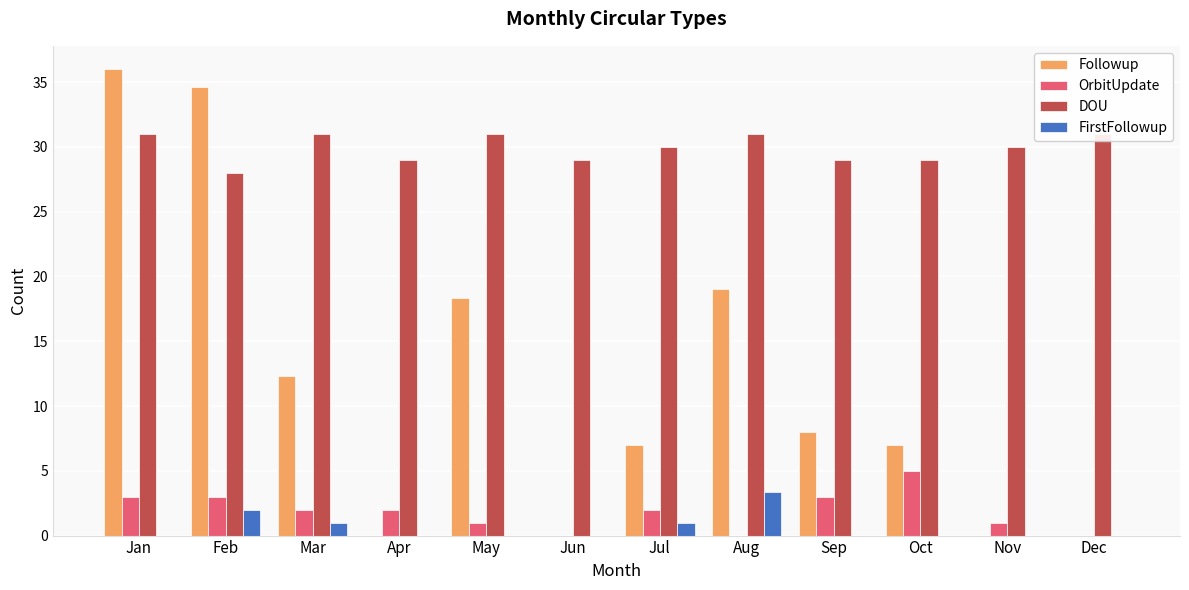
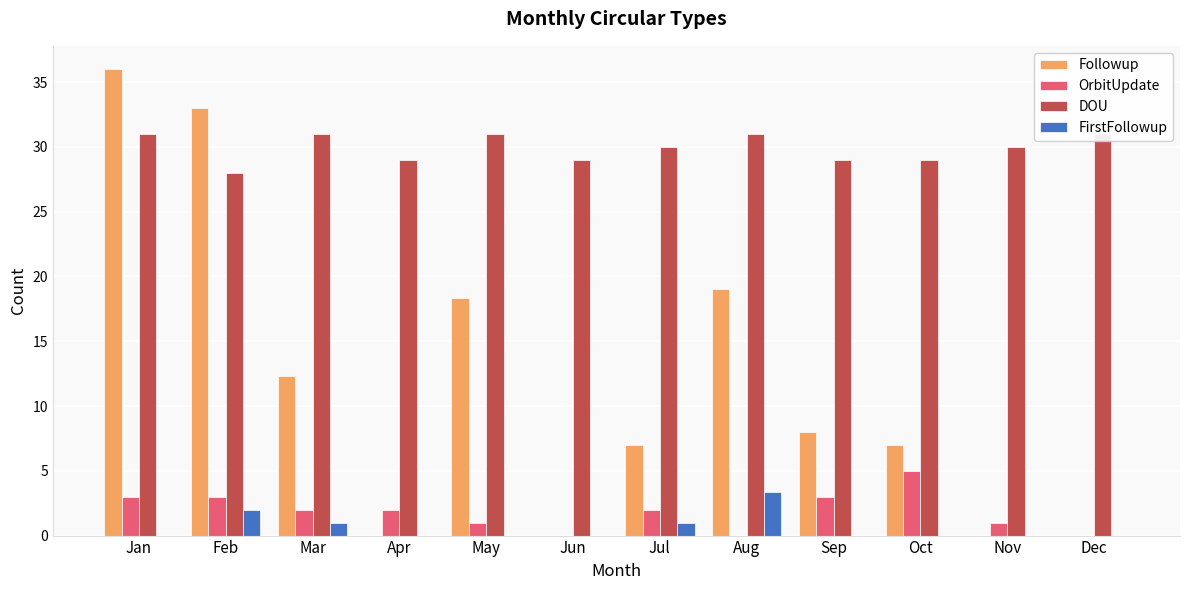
Followup, Feb: 34.6 -> 33.0
